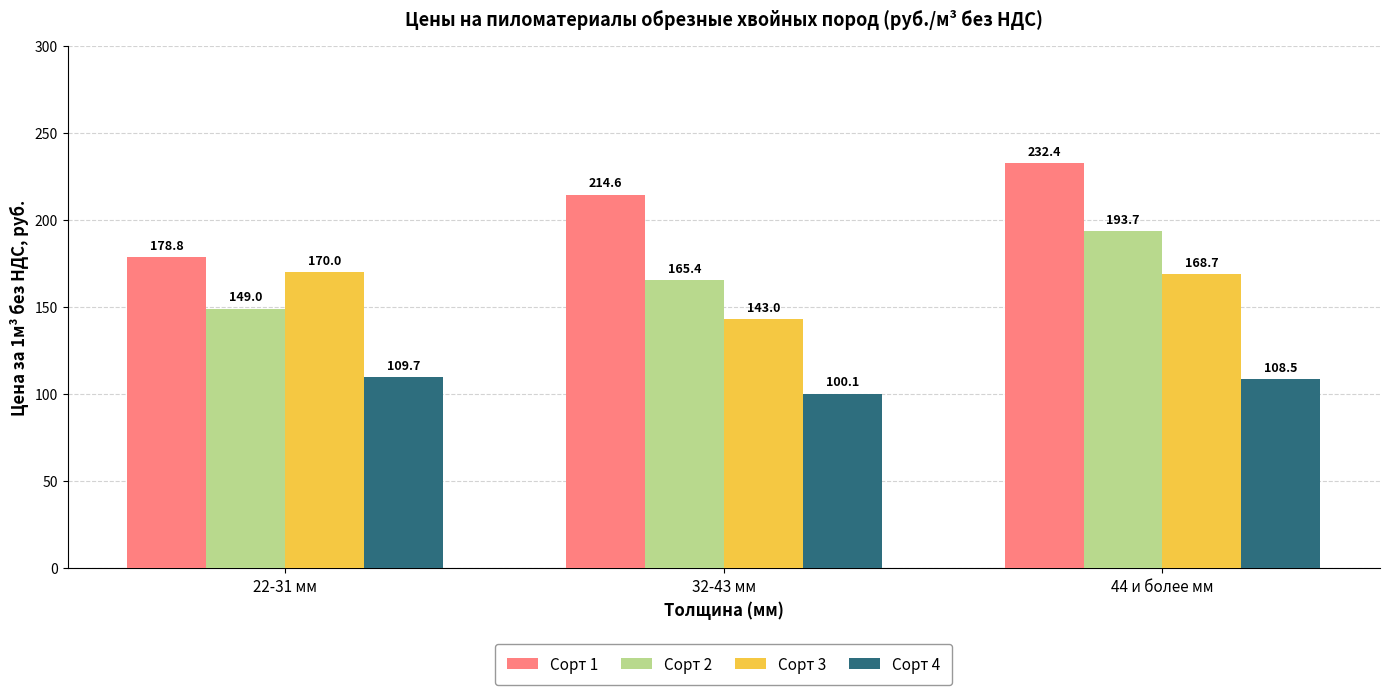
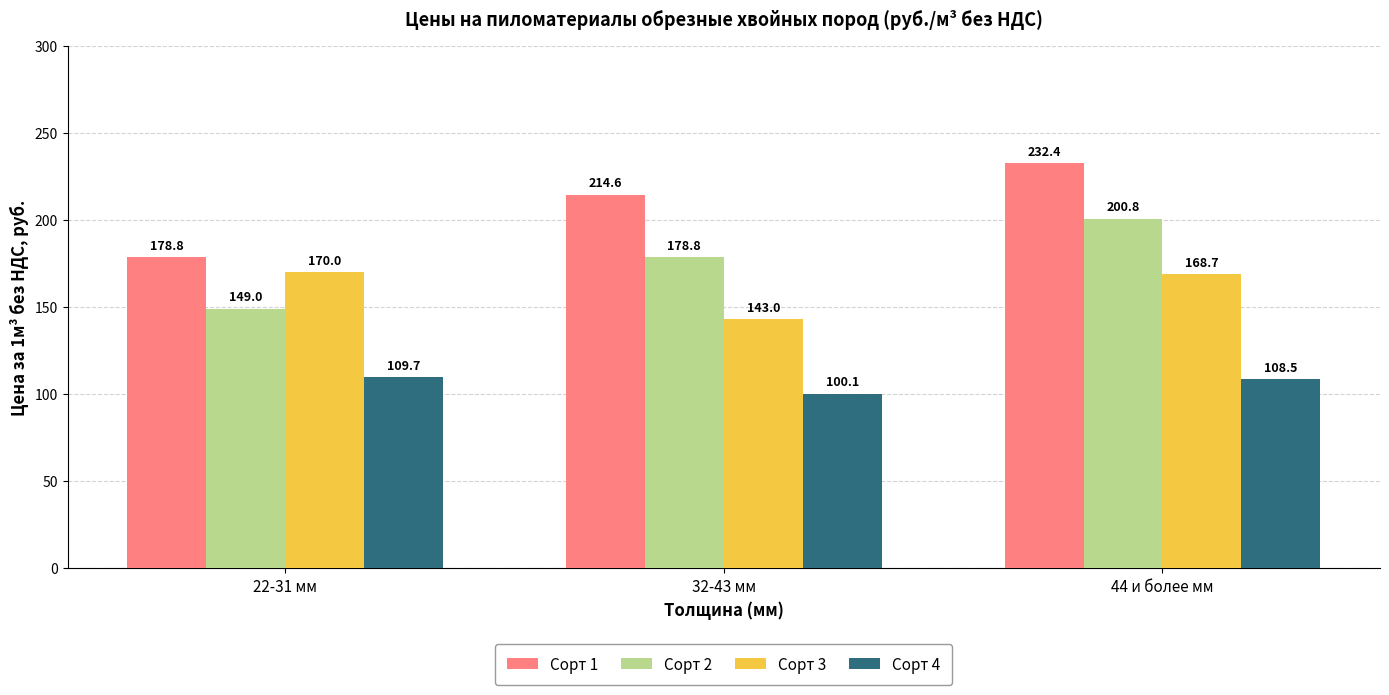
Сорт 2, 32-43 мм: 165.4 -> 178.8
Сорт 2, 44 и более мм: 193.7 -> 200.8
